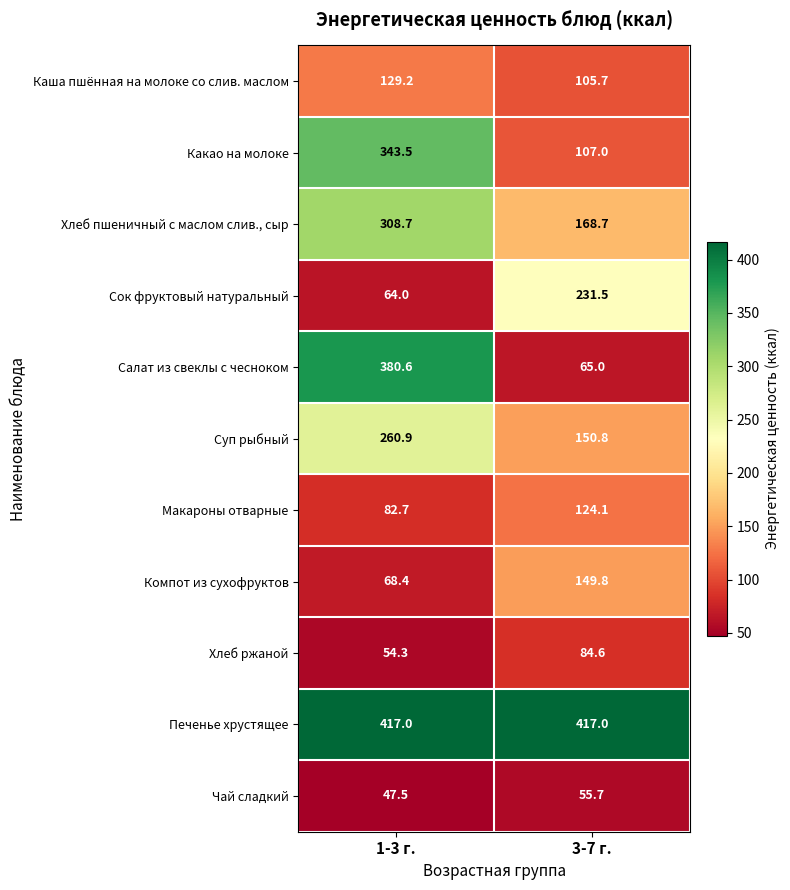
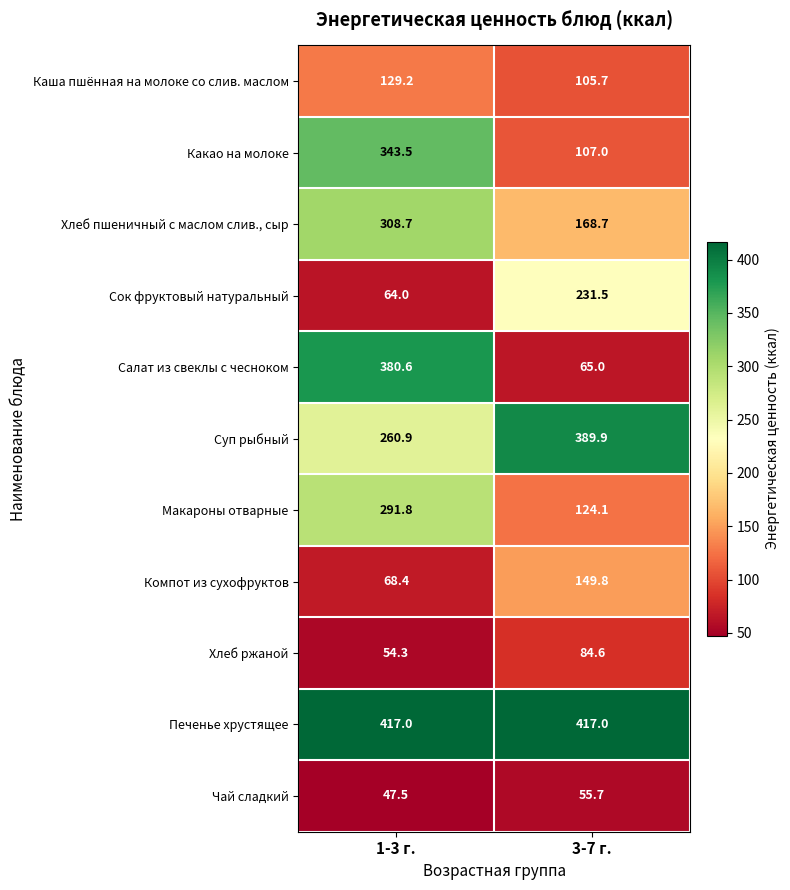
Суп рыбный, 3-7 г.: 150.8 -> 389.9
Макароны отварные, 1-3 г.: 82.7 -> 291.8
